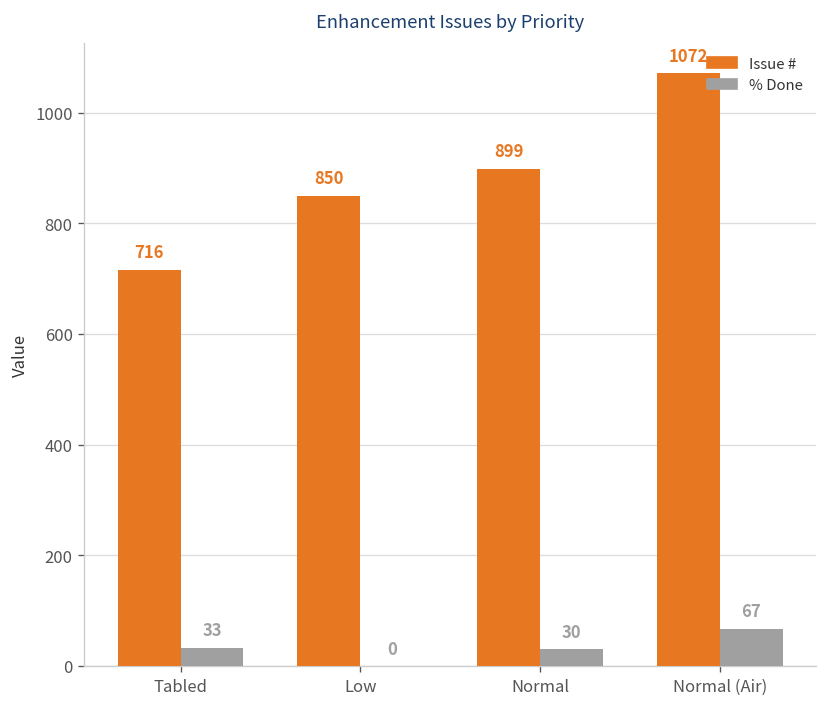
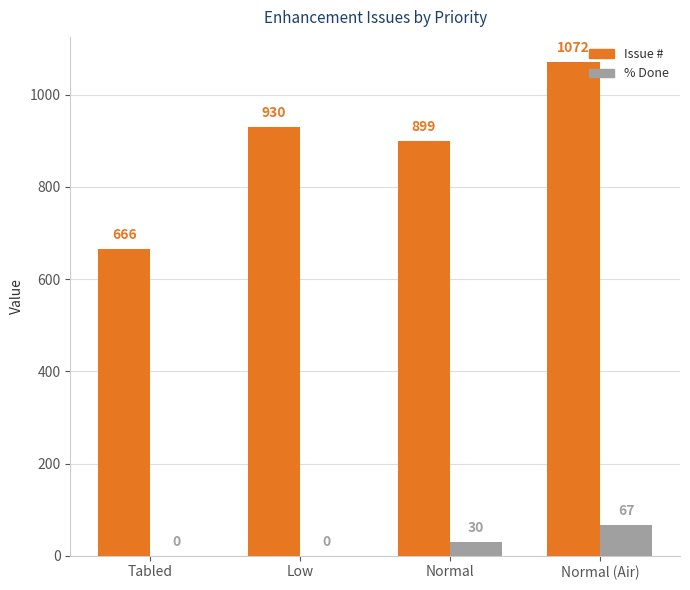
Issue #, Tabled: 716 -> 666
% Done, Tabled: 33 -> 0
Issue #, Low: 850 -> 930
